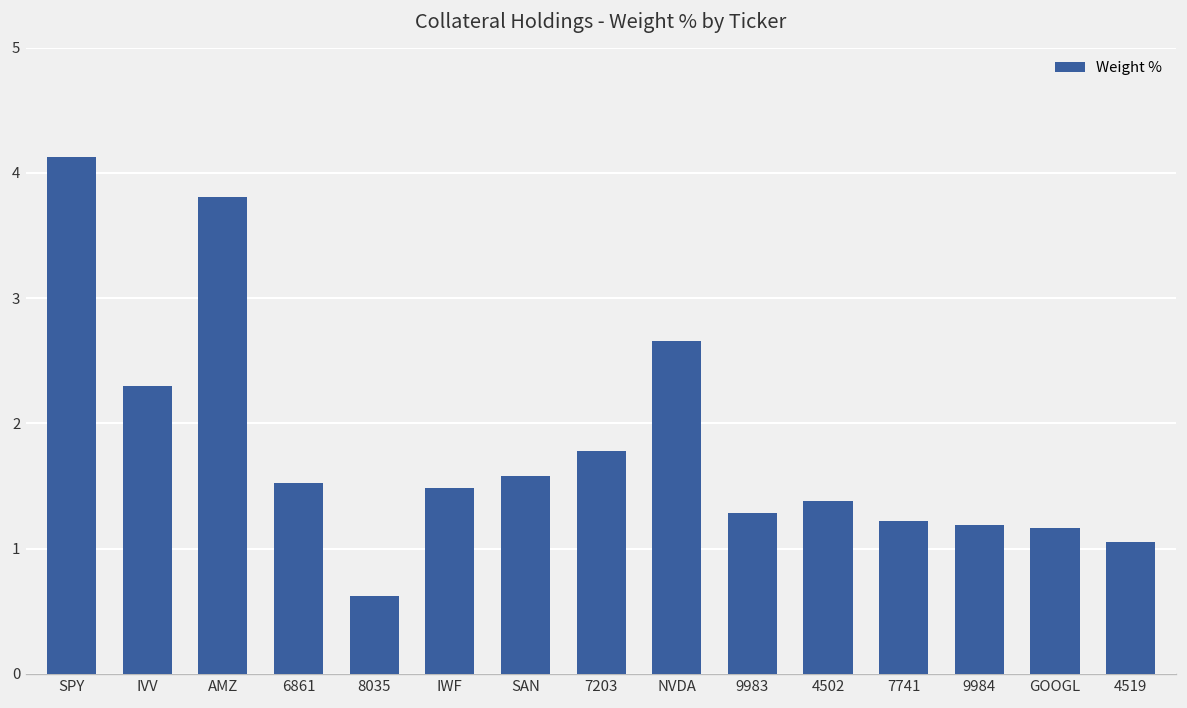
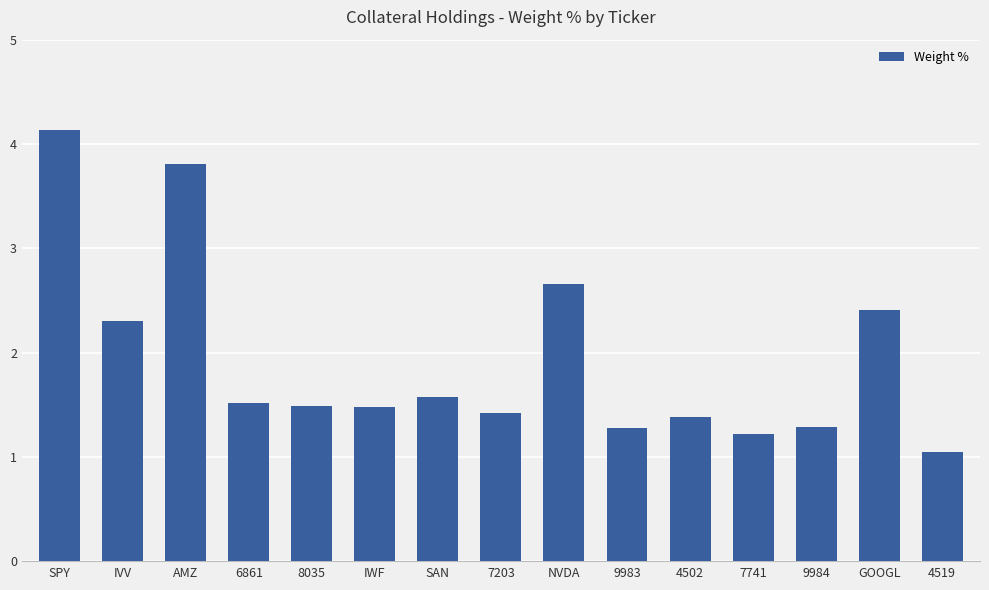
8035: 0.62 -> 1.49
7203: 1.78 -> 1.42
9984: 1.19 -> 1.29
GOOGL: 1.16 -> 2.41
